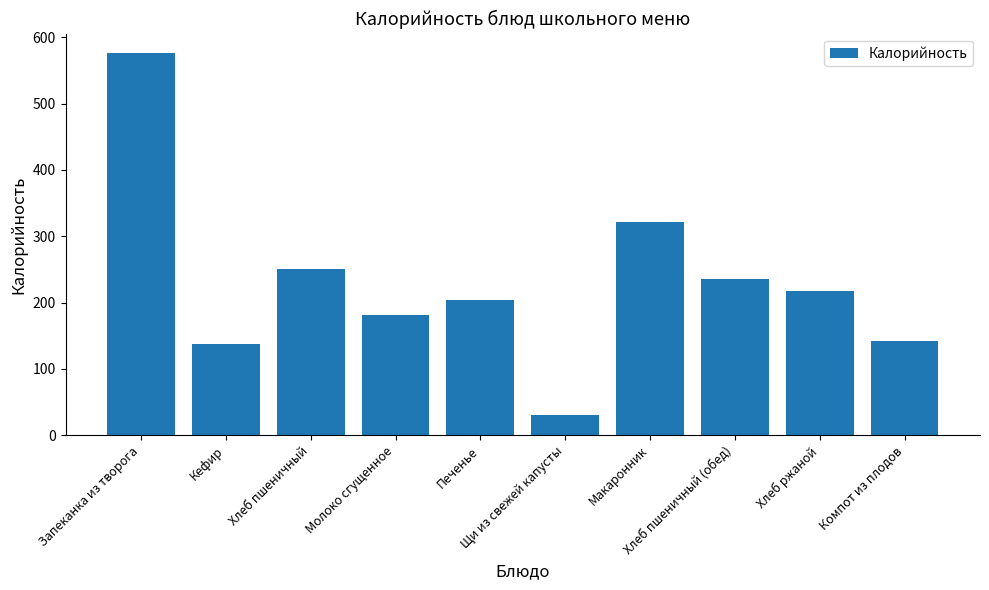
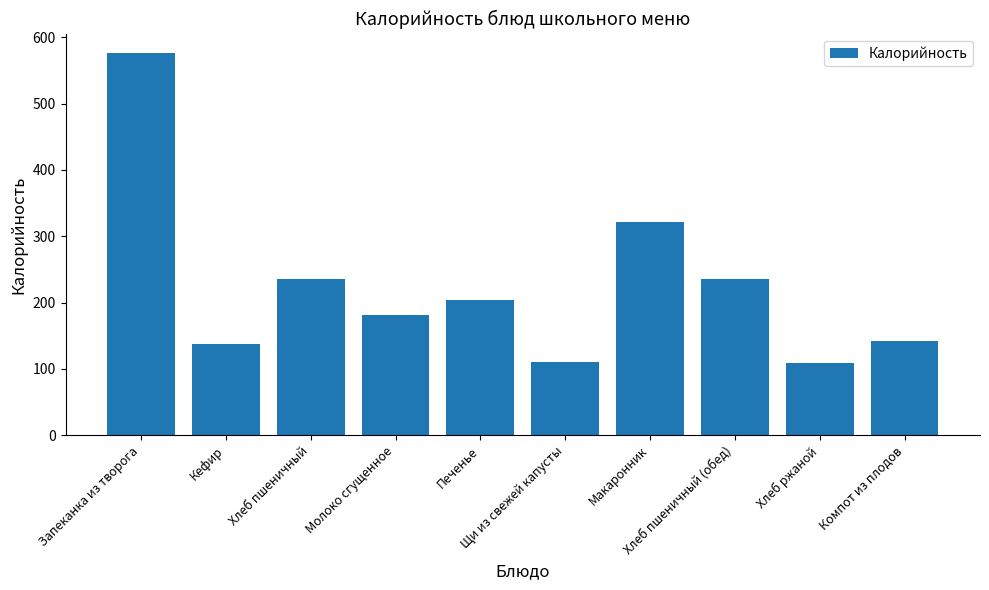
Хлеб пшеничный: 250 -> 240
Щи из свежей капусты: 30 -> 110
Хлеб ржаной: 220 -> 110
